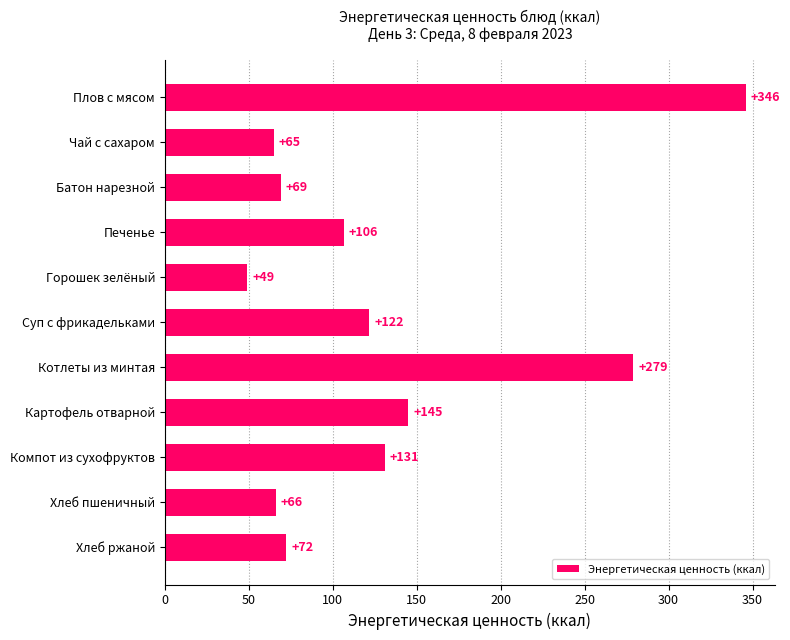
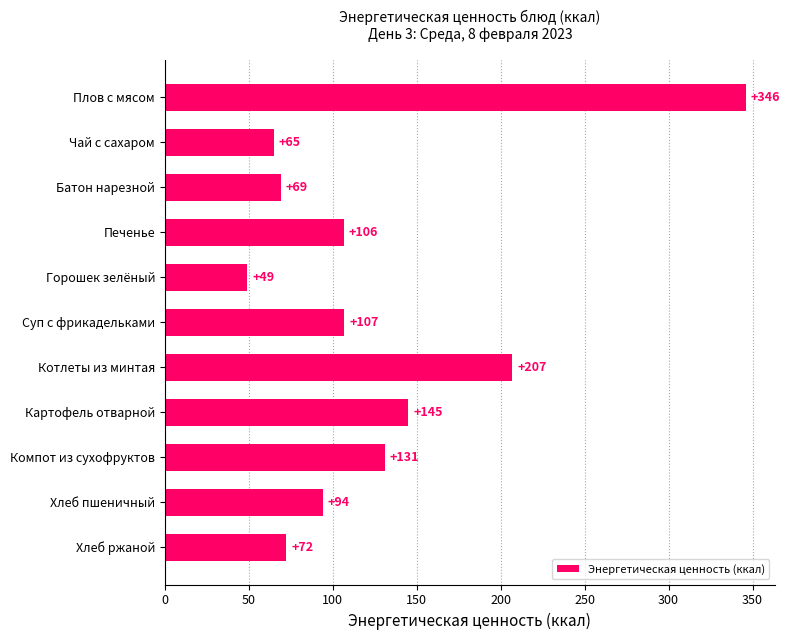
Суп с фрикадельками: +122 -> +107
Котлеты из минтая: +279 -> +207
Хлеб пшеничный: +66 -> +94
